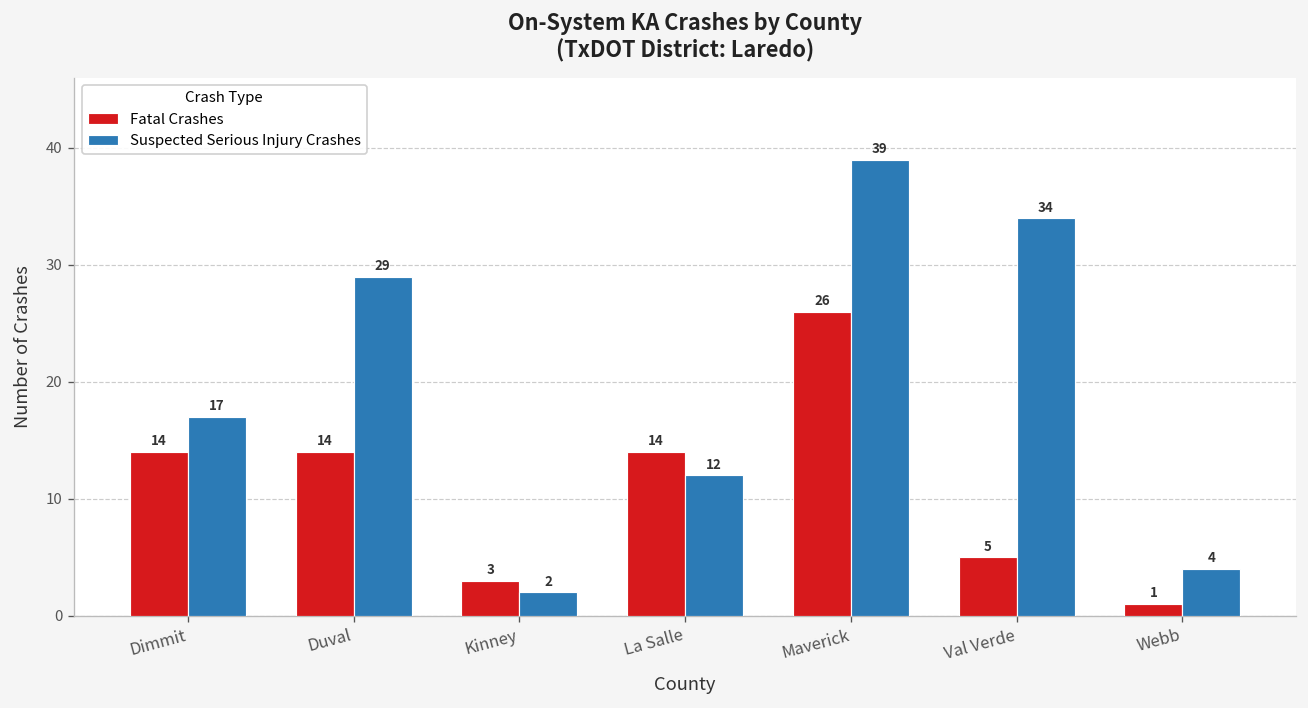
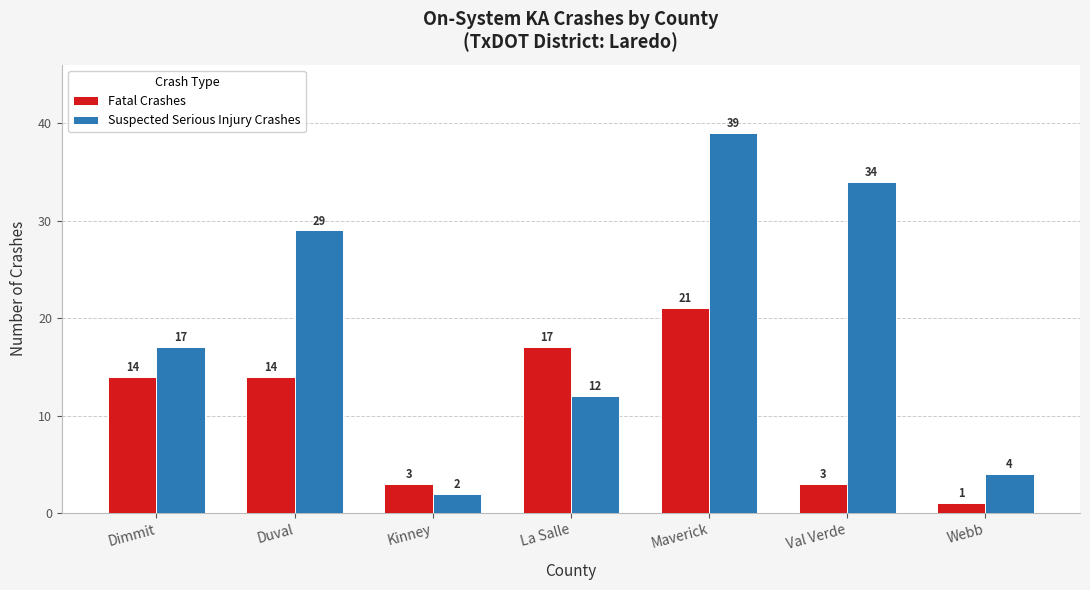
Fatal Crashes, La Salle: 14 -> 17
Fatal Crashes, Maverick: 26 -> 21
Fatal Crashes, Val Verde: 5 -> 3
